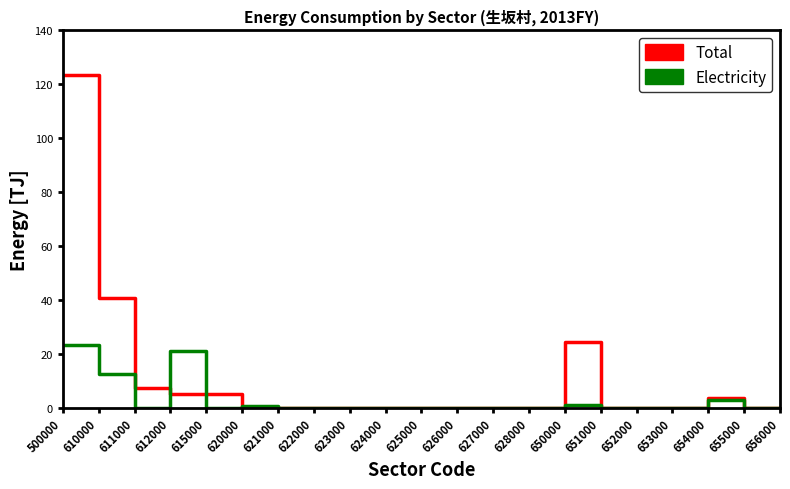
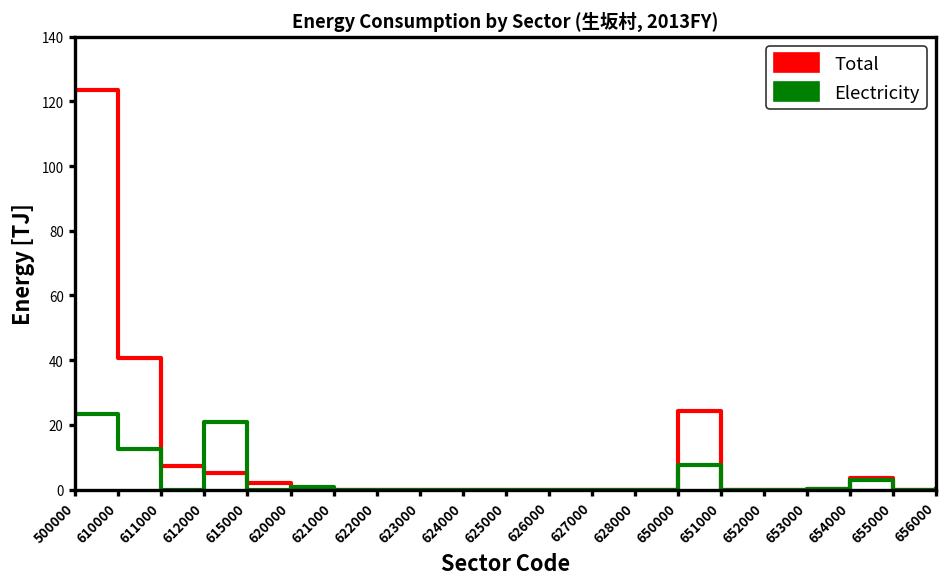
Total, 615000: 5 -> 2
Electricity, 650000: 1 -> 8
